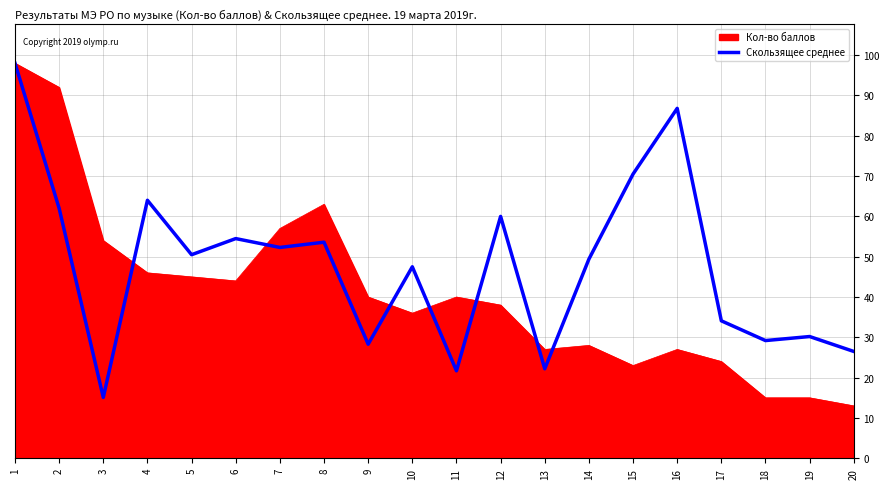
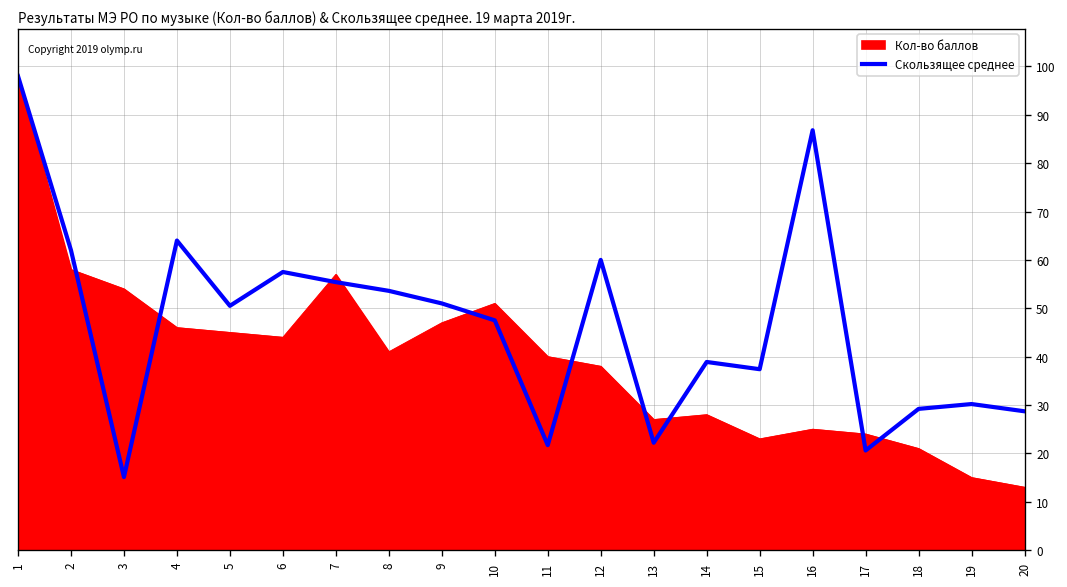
Кол-во баллов, 2: 92 -> 58
Скользящее среднее, 6: 55 -> 58
Скользящее среднее, 7: 52 -> 55
Кол-во баллов, 8: 63 -> 41
Кол-во баллов, 9: 40 -> 47
Скользящее среднее, 9: 28 -> 51
Кол-во баллов, 10: 36 -> 51
Скользящее среднее, 14: 49 -> 39
Скользящее среднее, 15: 71 -> 37
Кол-во баллов, 16: 27 -> 25
Скользящее среднее, 17: 34 -> 21
Кол-во баллов, 18: 15 -> 21
Скользящее среднее, 20: 27 -> 29
